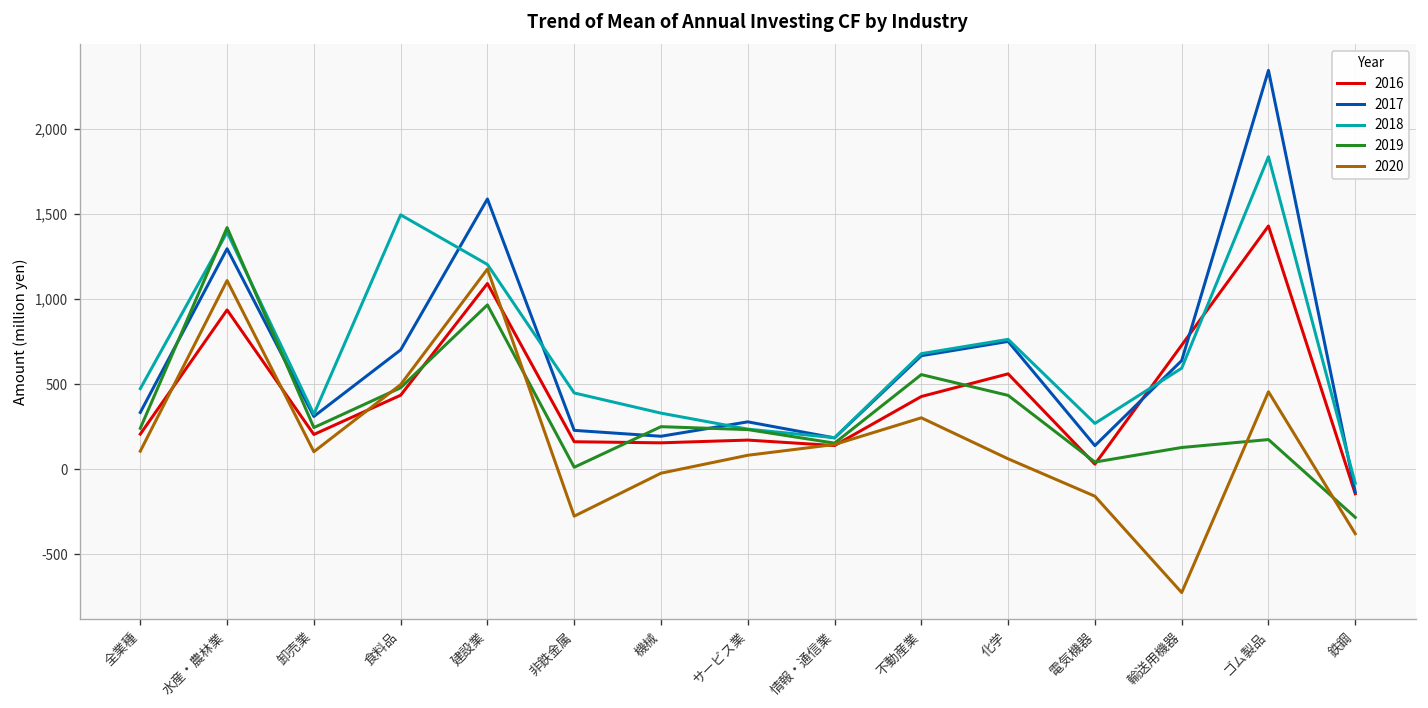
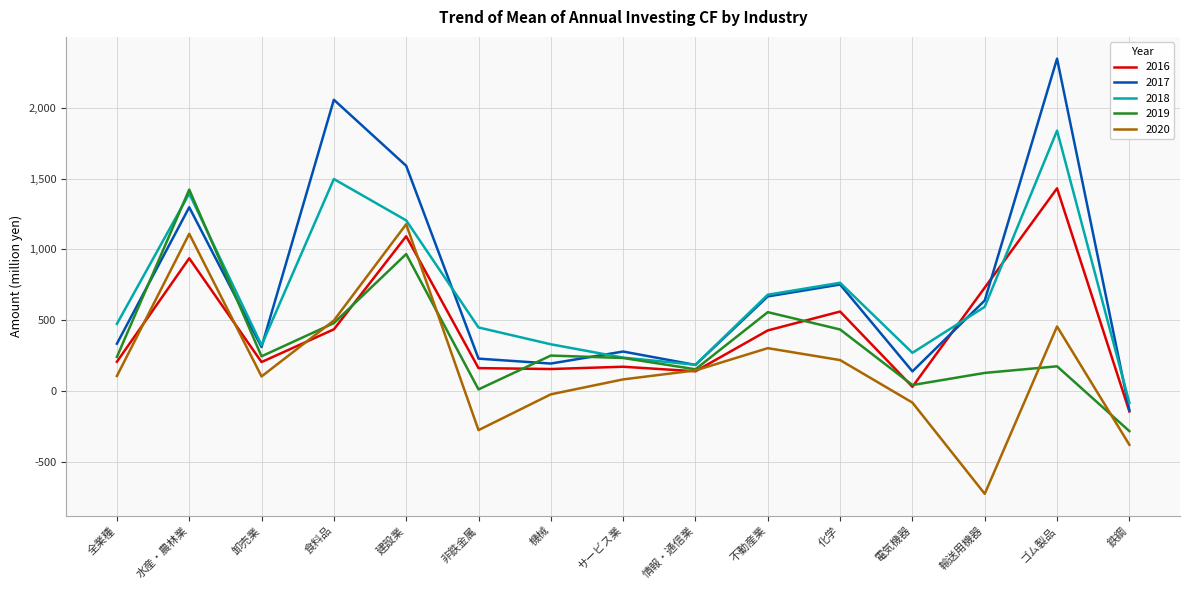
2017, 食料品: 700 -> 2,060
2020, 化学: 60 -> 220
2020, 電気機器: -160 -> -80
